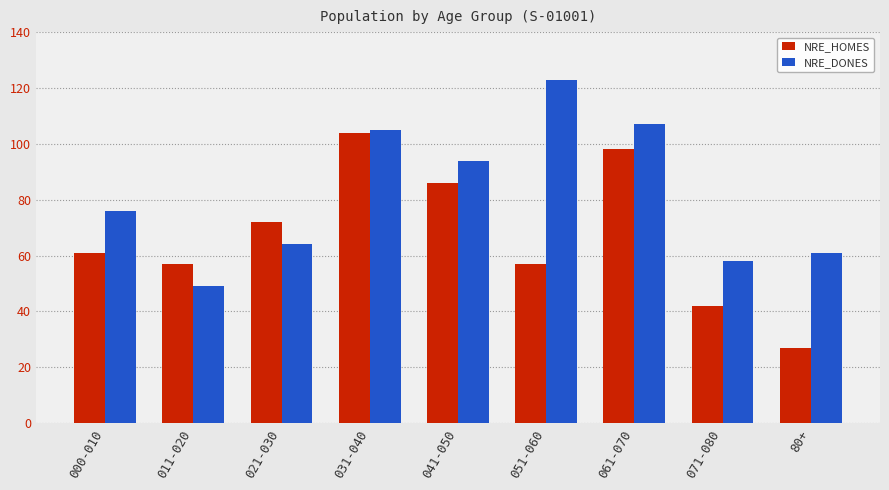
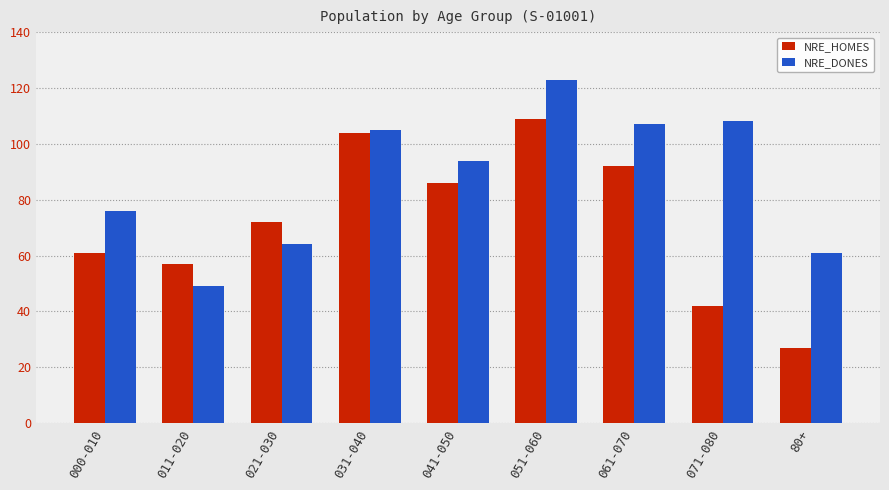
NRE_HOMES, 051-060: 57 -> 109
NRE_HOMES, 061-070: 98 -> 92
NRE_DONES, 071-080: 58 -> 108
